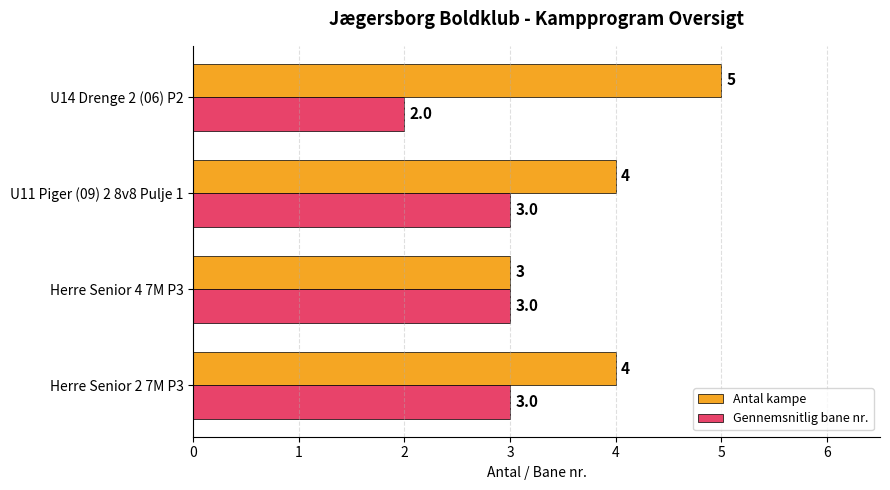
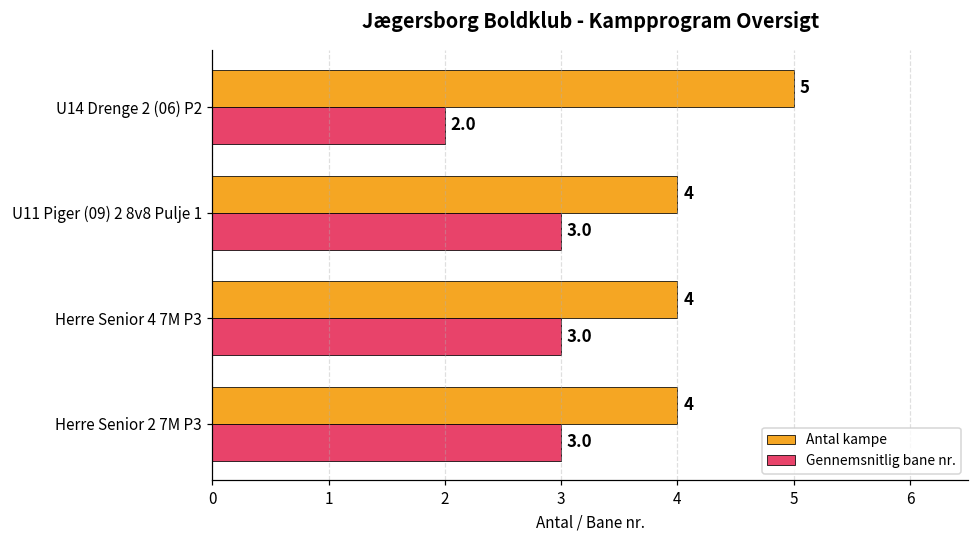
Antal kampe, Herre Senior 4 7M P3: 3 -> 4
